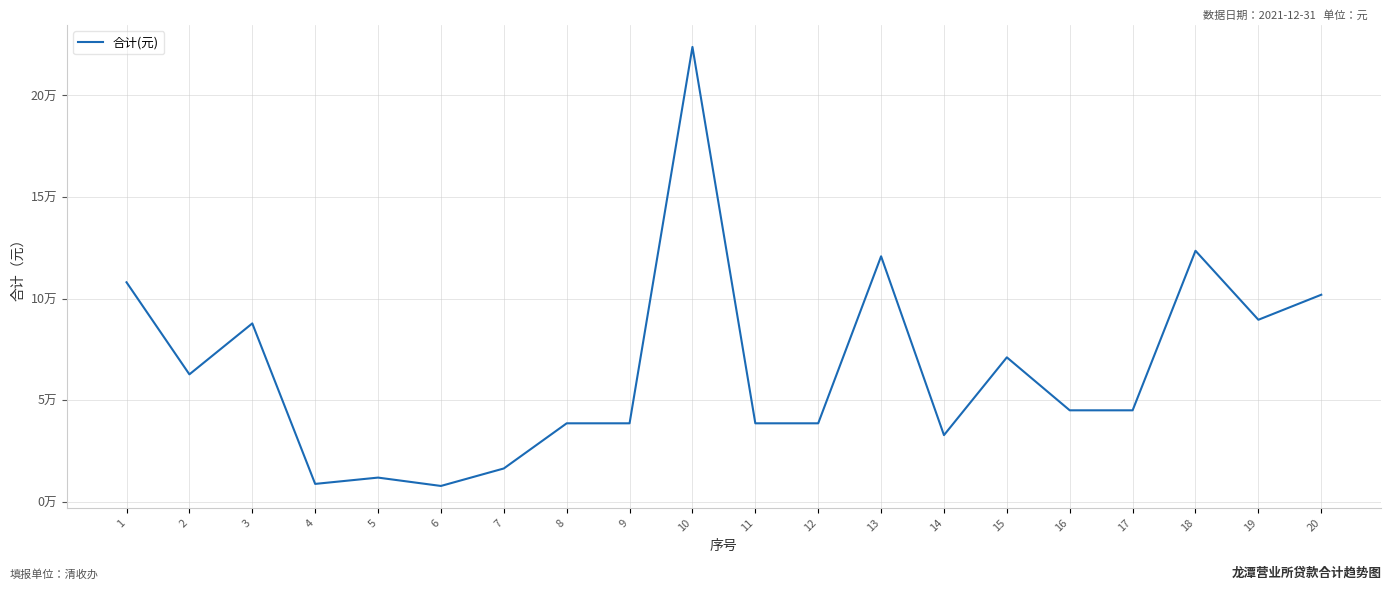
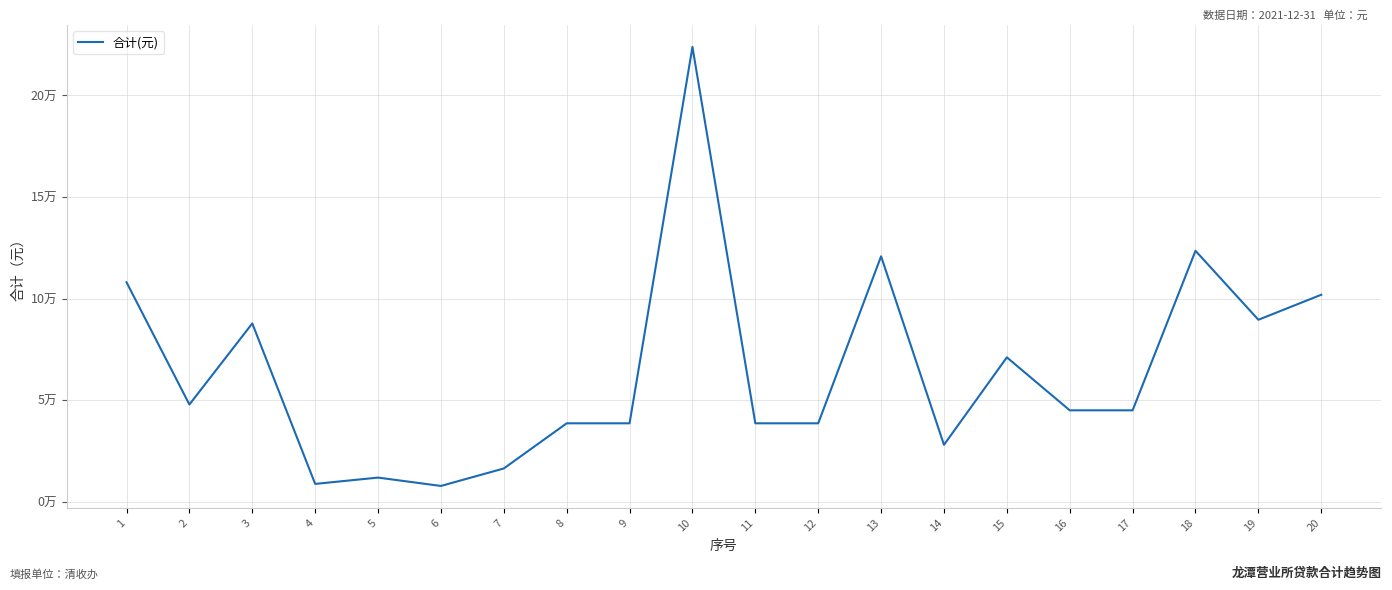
2: 6.3万 -> 4.8万
14: 3.3万 -> 2.8万
